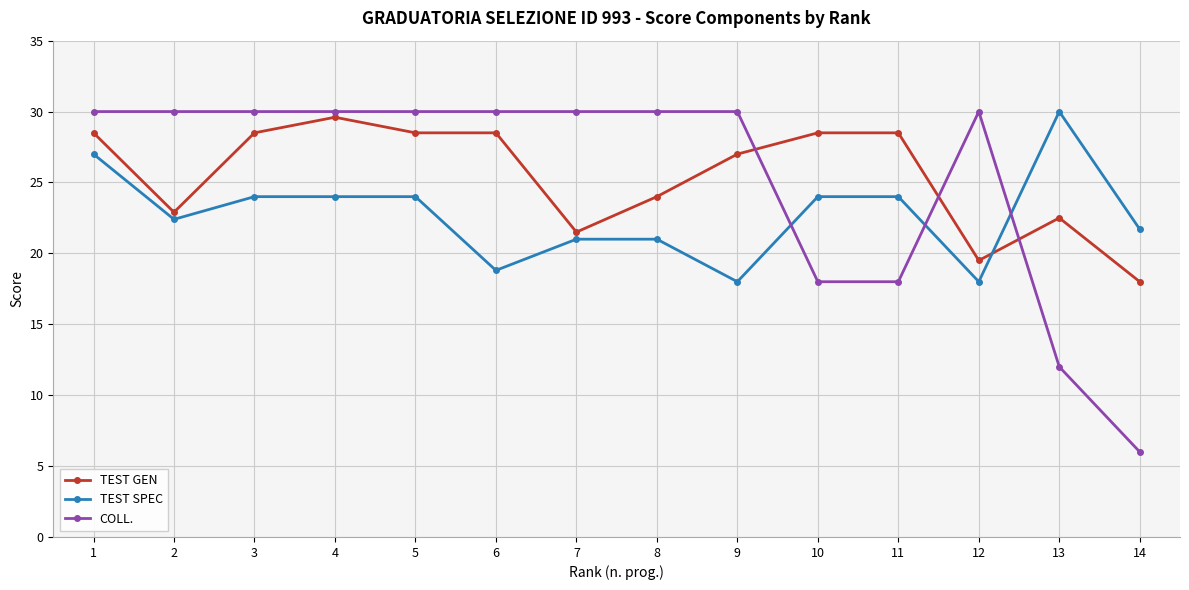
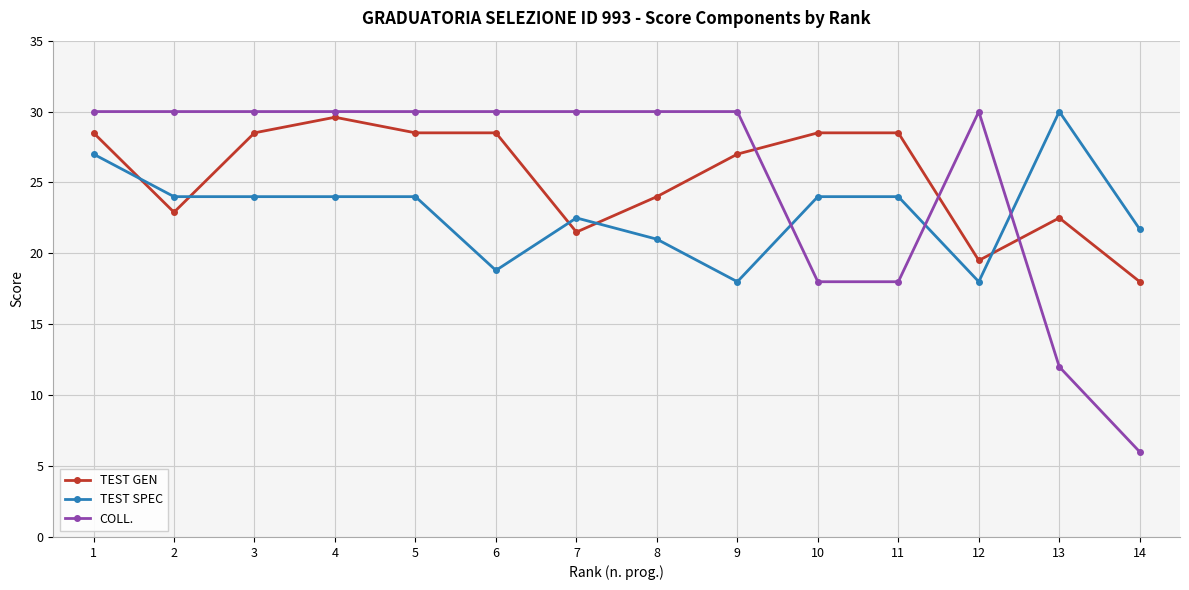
TEST SPEC, 2: 22.4 -> 24.0
TEST SPEC, 7: 21.0 -> 22.5
